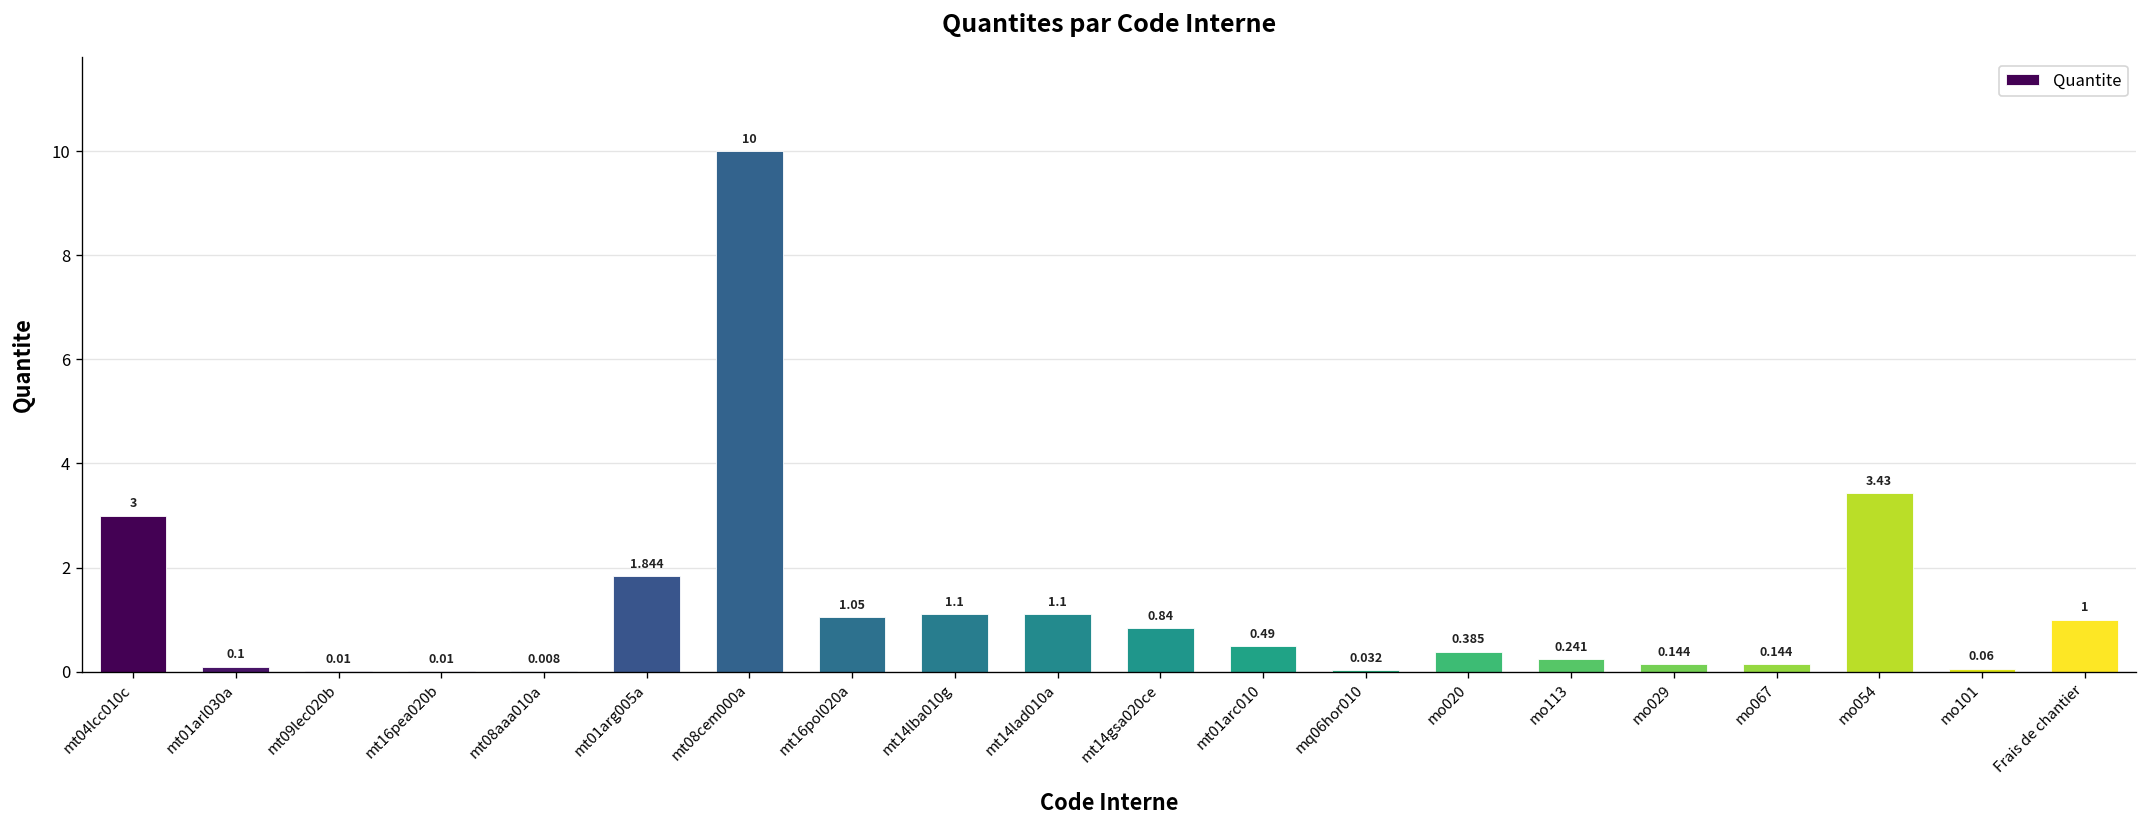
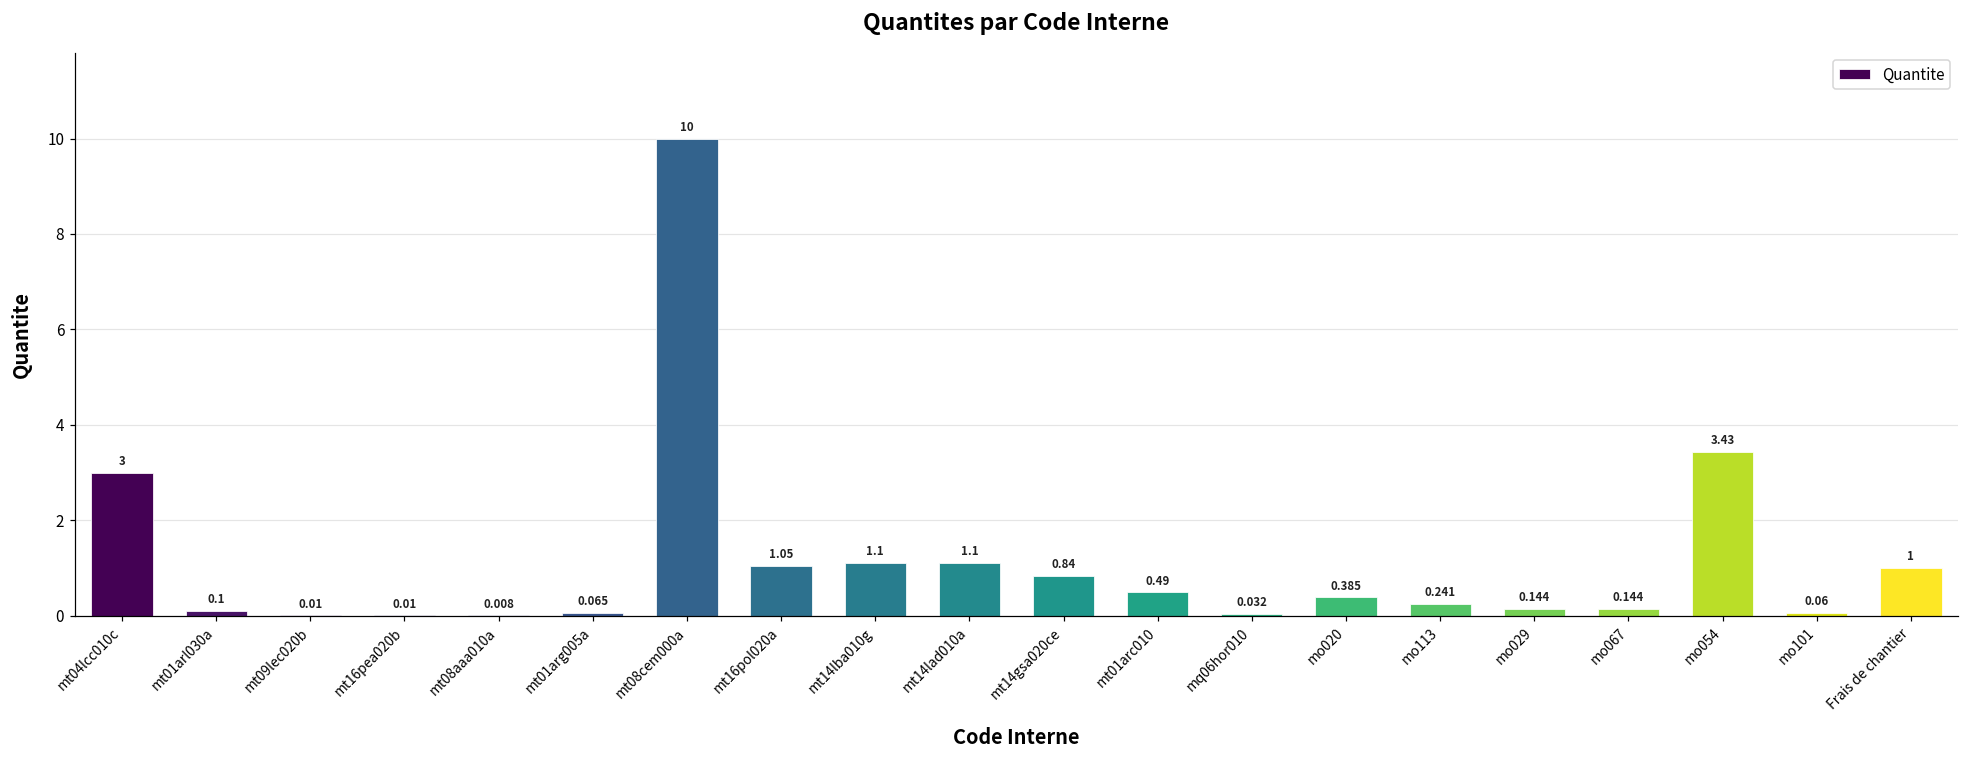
mt01arg005a: 1.844 -> 0.065
